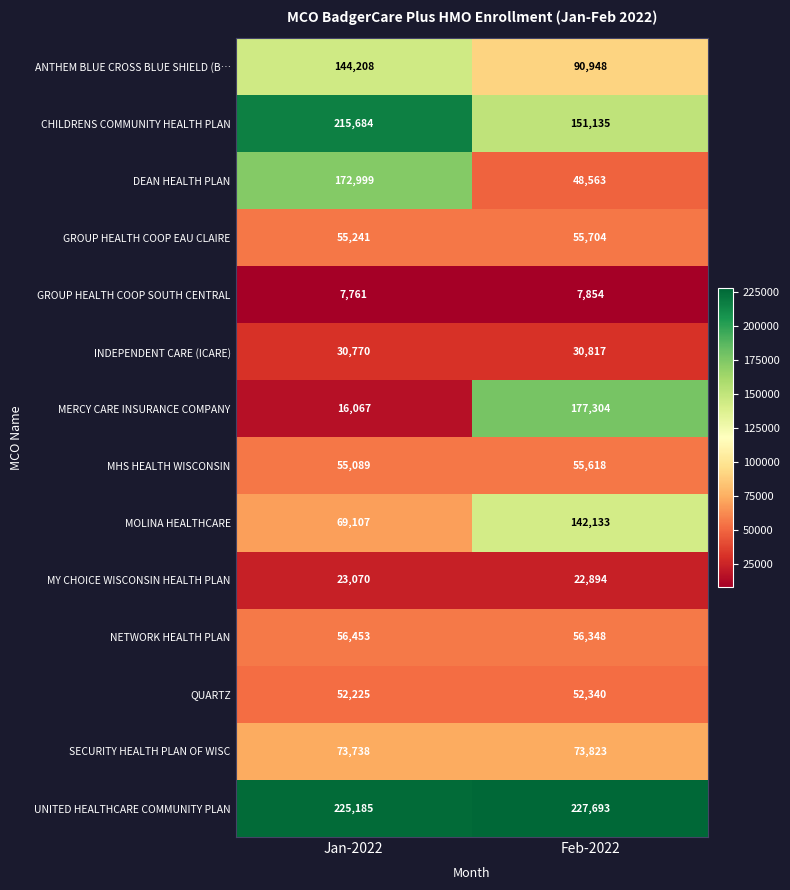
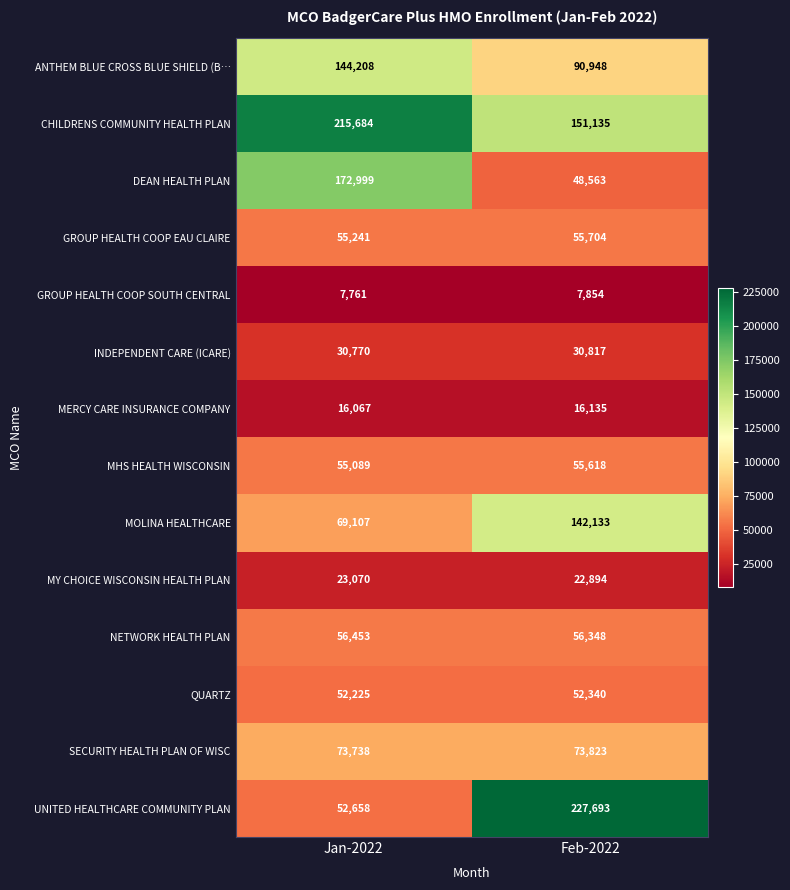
MERCY CARE INSURANCE COMPANY, Feb-2022: 177,304 -> 16,135
UNITED HEALTHCARE COMMUNITY PLAN, Jan-2022: 225,185 -> 52,658
